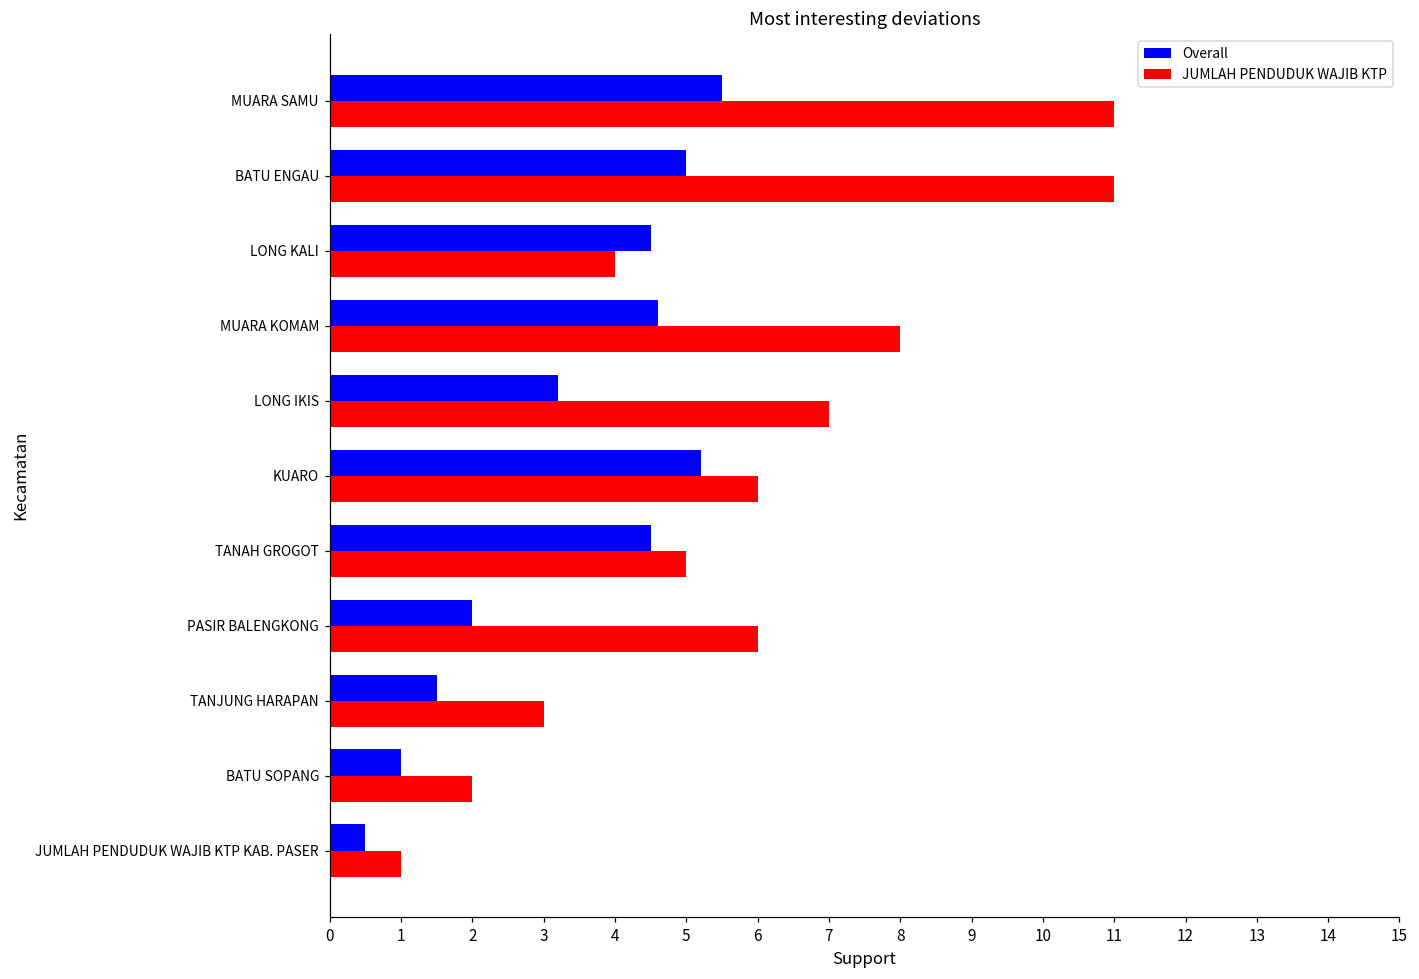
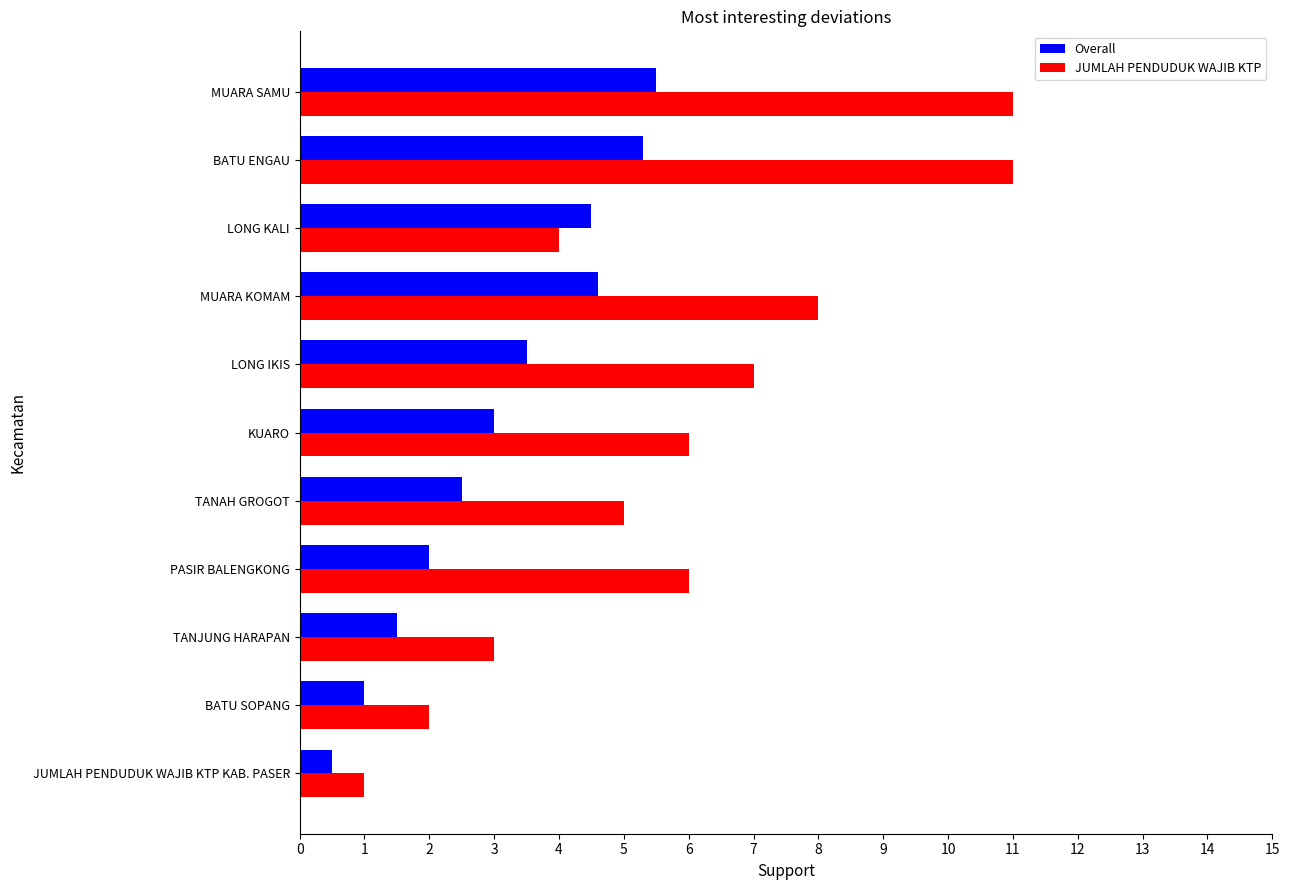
Overall, BATU ENGAU: 5.0 -> 5.3
Overall, LONG IKIS: 3.2 -> 3.5
Overall, KUARO: 5.2 -> 3.0
Overall, TANAH GROGOT: 4.5 -> 2.5
